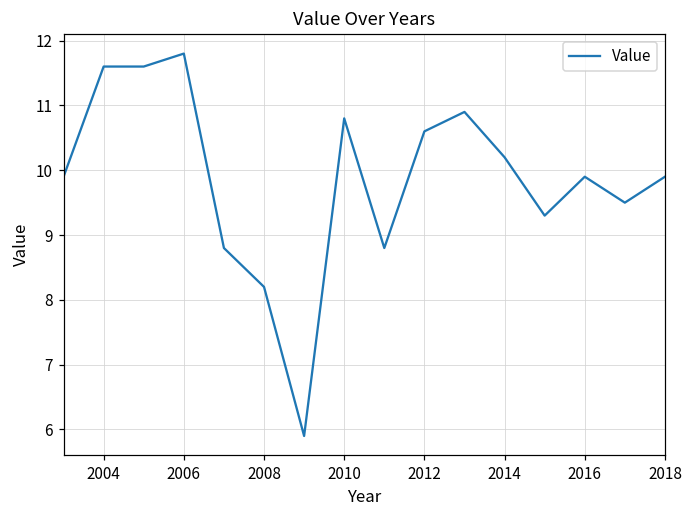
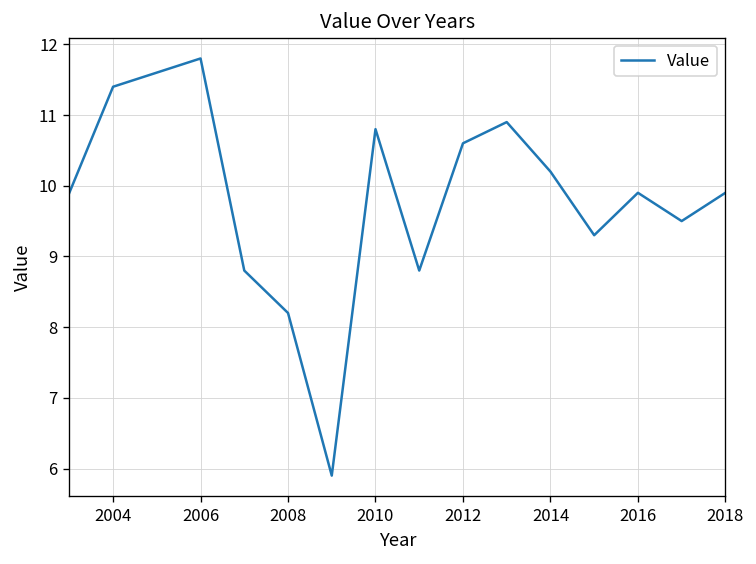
2004: 11.6 -> 11.4
